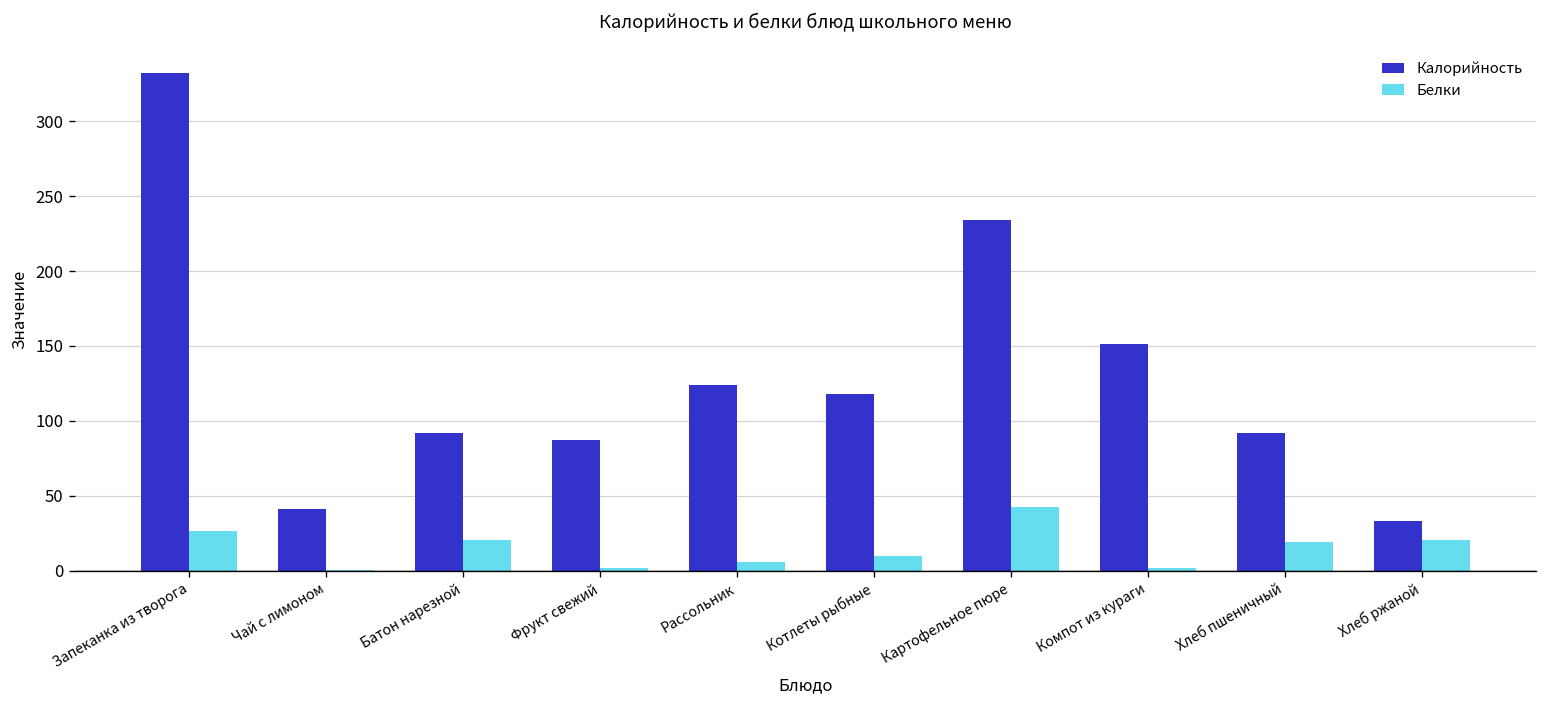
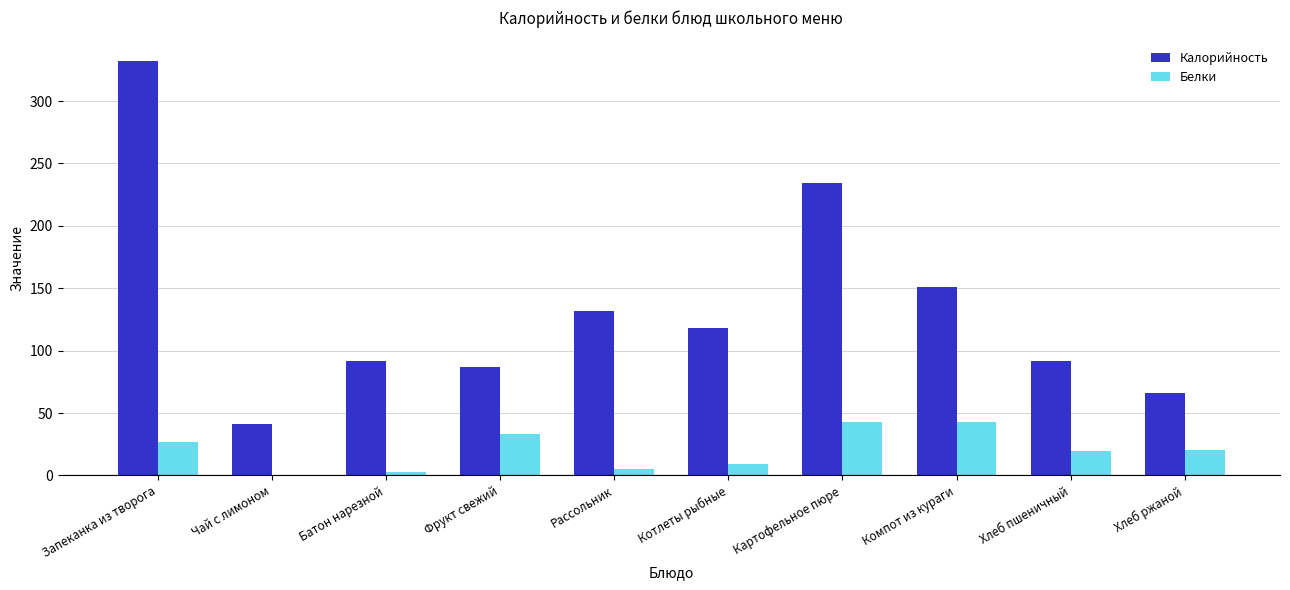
Белки, Батон нарезной: 20 -> 3
Белки, Фрукт свежий: 1 -> 34
Калорийность, Рассольник: 124 -> 132
Белки, Компот из кураги: 2 -> 43
Калорийность, Хлеб ржаной: 33 -> 66
